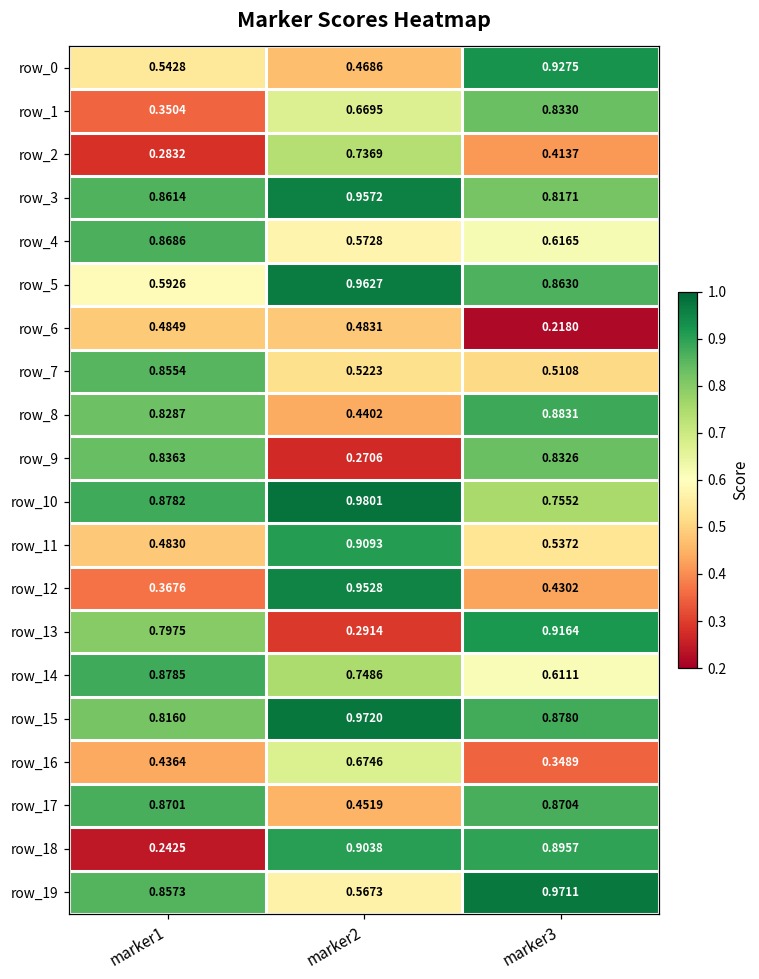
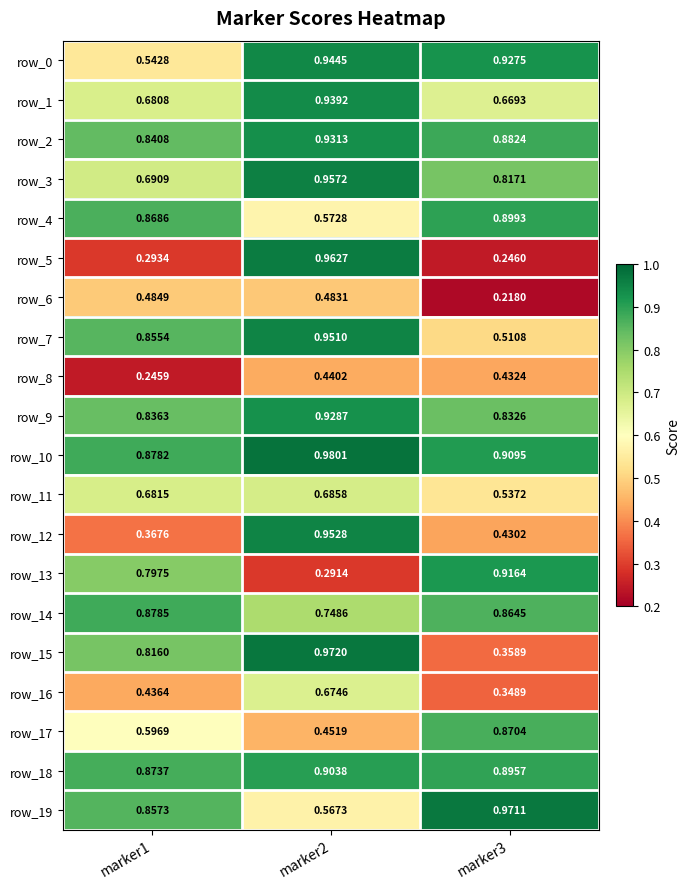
row_0, marker2: 0.4686 -> 0.9445
row_1, marker1: 0.3504 -> 0.6808
row_1, marker2: 0.6695 -> 0.9392
row_1, marker3: 0.8330 -> 0.6693
row_2, marker1: 0.2832 -> 0.8408
row_2, marker2: 0.7369 -> 0.9313
row_2, marker3: 0.4137 -> 0.8824
row_3, marker1: 0.8614 -> 0.6909
row_4, marker3: 0.6165 -> 0.8993
row_5, marker1: 0.5926 -> 0.2934
row_5, marker3: 0.8630 -> 0.2460
row_7, marker2: 0.5223 -> 0.9510
row_8, marker1: 0.8287 -> 0.2459
row_8, marker3: 0.8831 -> 0.4324
row_9, marker2: 0.2706 -> 0.9287
row_10, marker3: 0.7552 -> 0.9095
row_11, marker1: 0.4830 -> 0.6815
row_11, marker2: 0.9093 -> 0.6858
row_14, marker3: 0.6111 -> 0.8645
row_15, marker3: 0.8780 -> 0.3589
row_17, marker1: 0.8701 -> 0.5969
row_18, marker1: 0.2425 -> 0.8737
